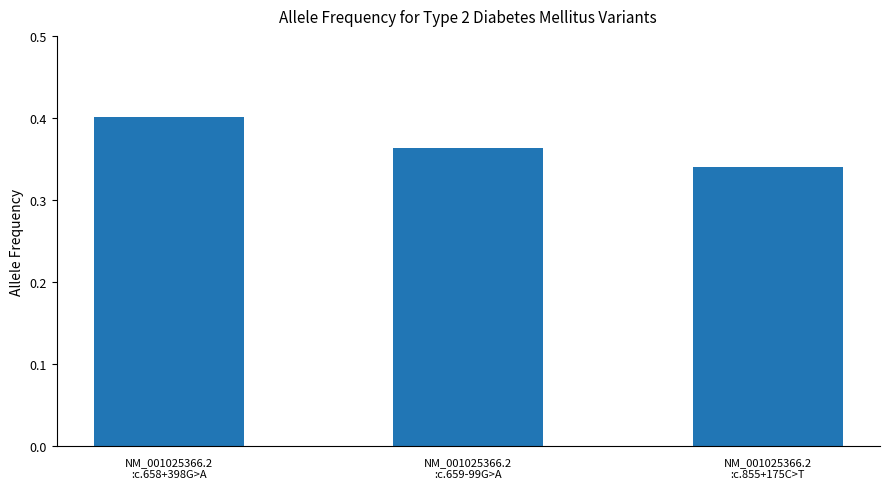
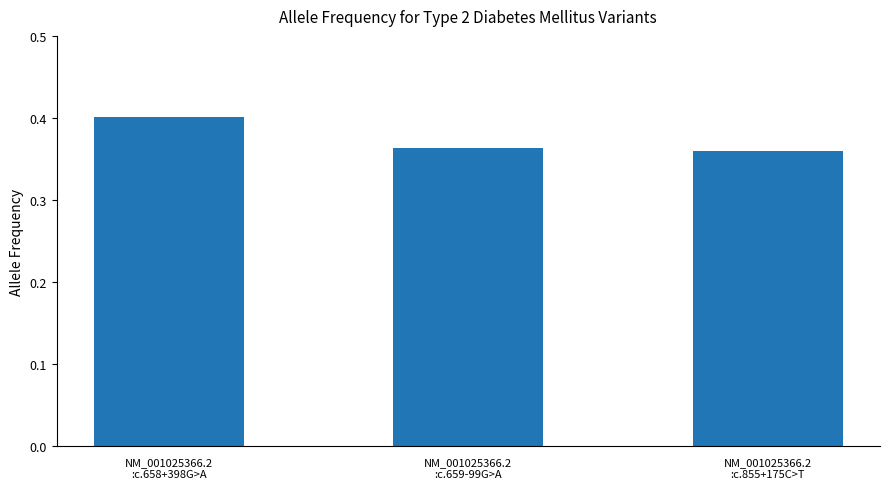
NM_001025366.2 :c.855+175C>T: 0.34 -> 0.36
